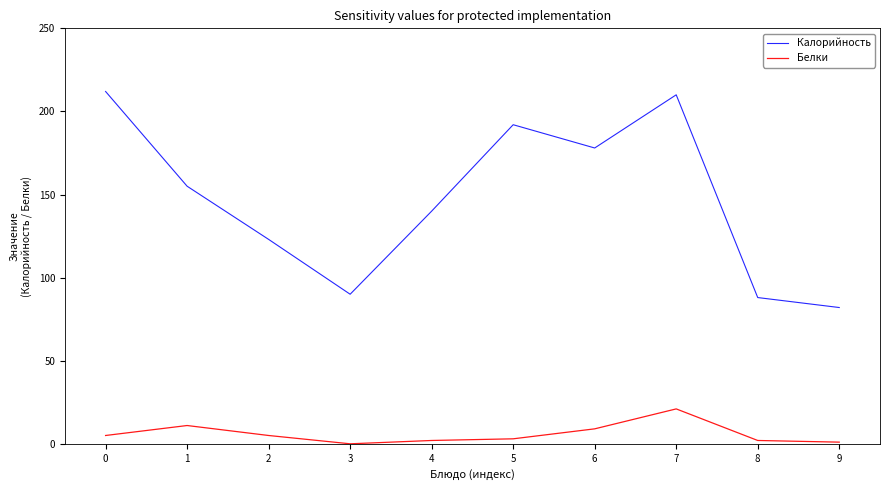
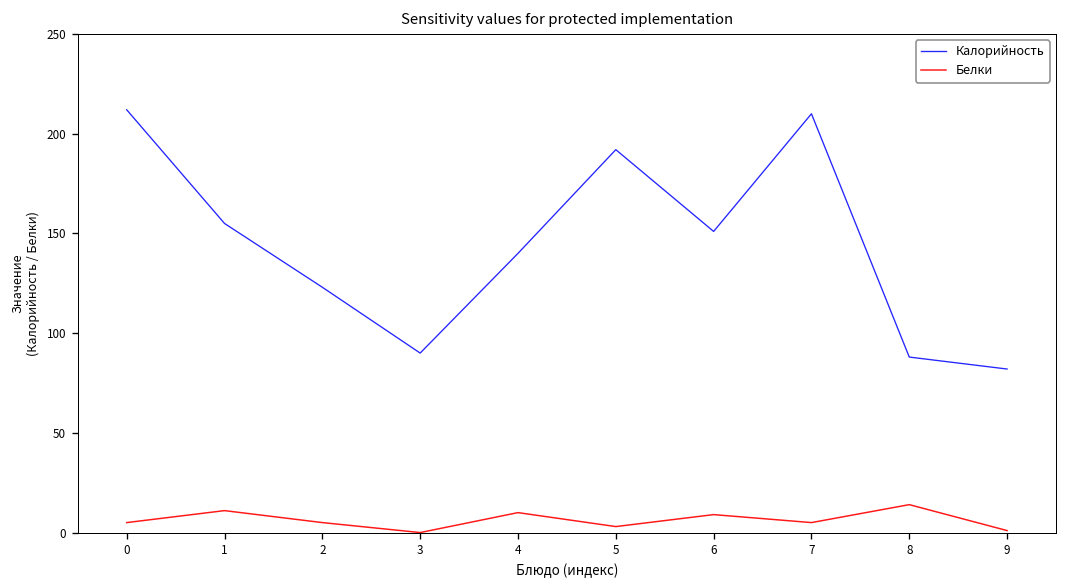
Белки, 4: 2 -> 10
Калорийность, 6: 178 -> 151
Белки, 7: 21 -> 5
Белки, 8: 2 -> 14
